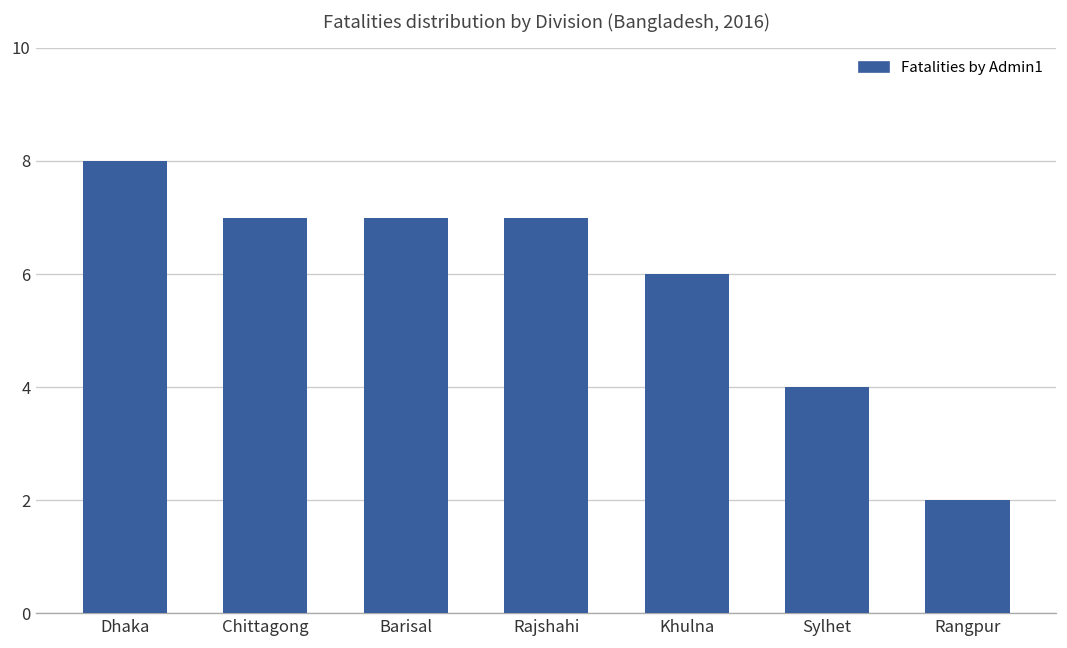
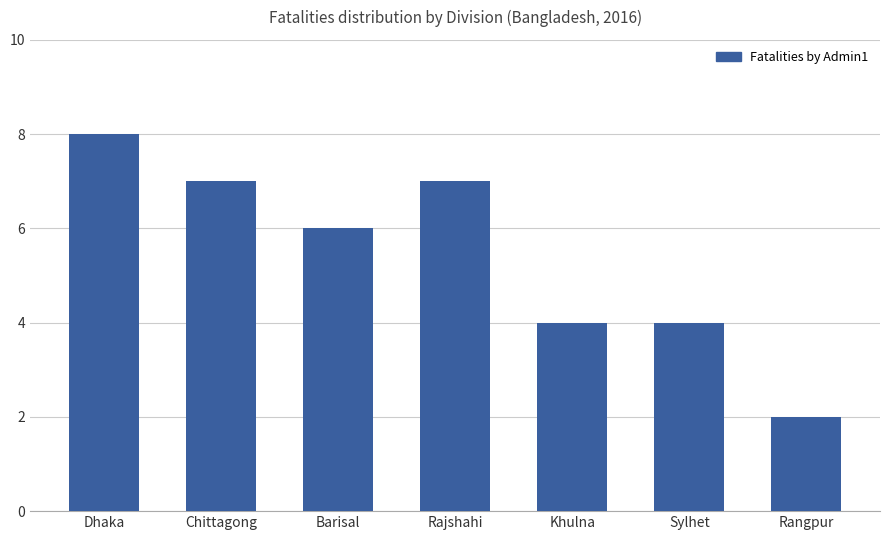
Barisal: 7 -> 6
Khulna: 6 -> 4
